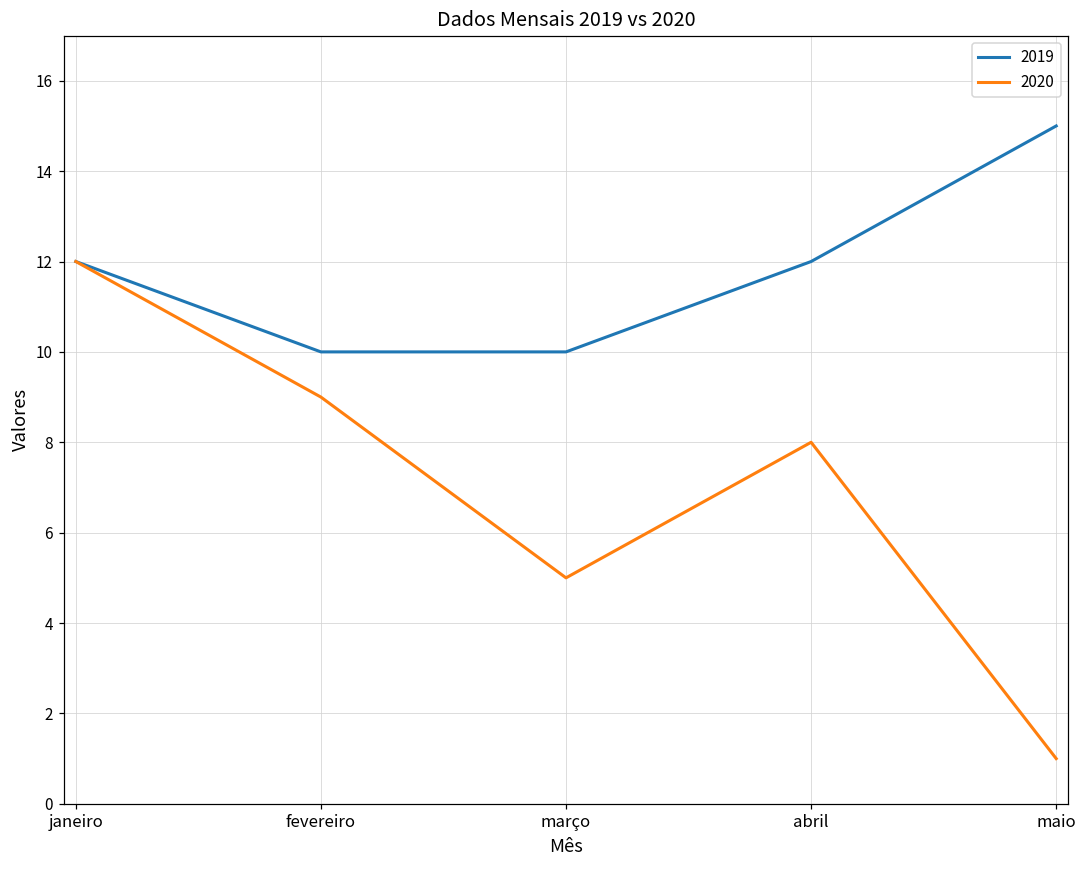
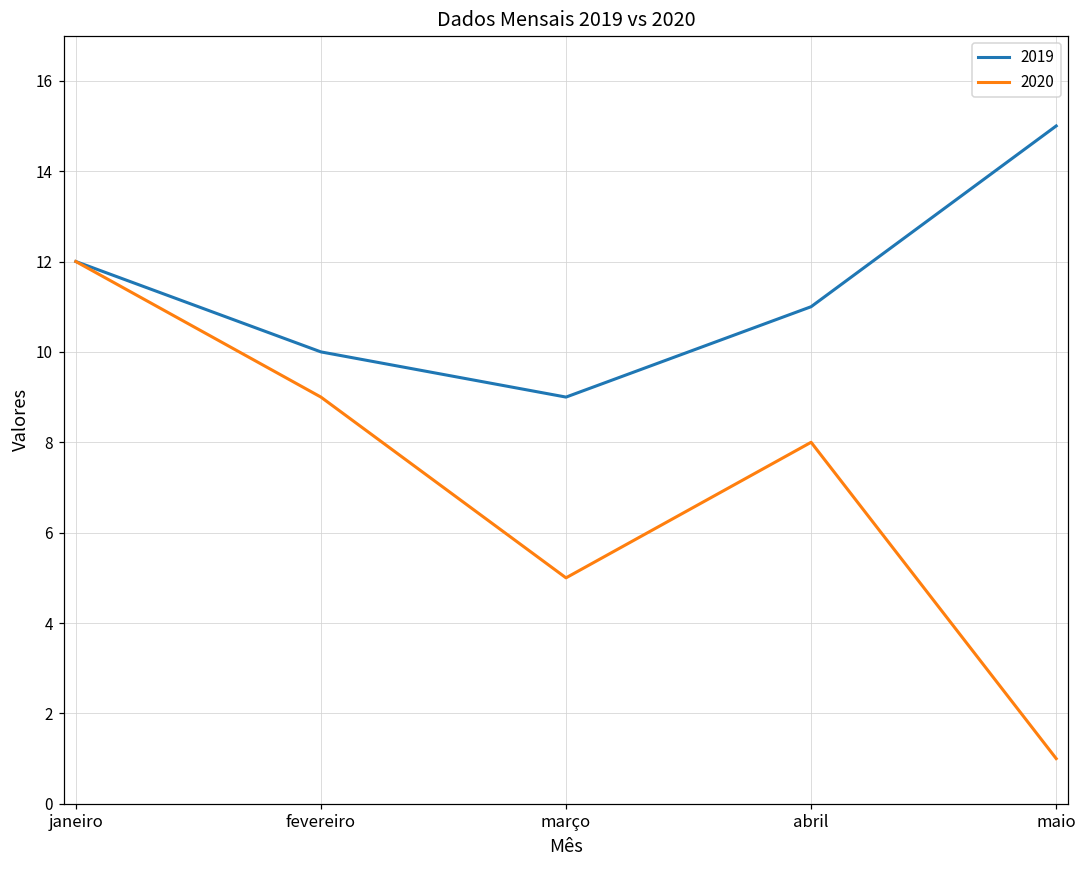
2019, março: 10 -> 9
2019, abril: 12 -> 11
